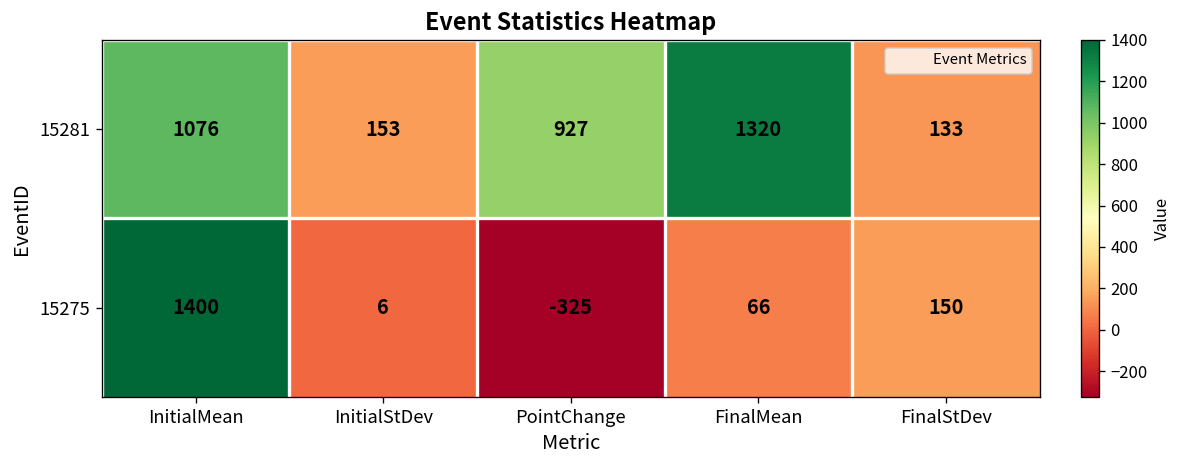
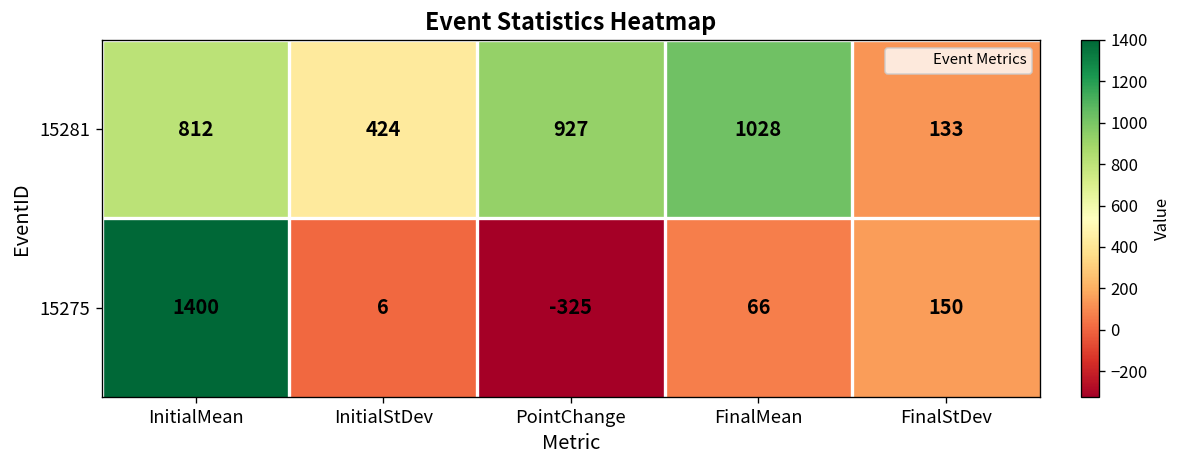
15281, InitialMean: 1076 -> 812
15281, InitialStDev: 153 -> 424
15281, FinalMean: 1320 -> 1028
